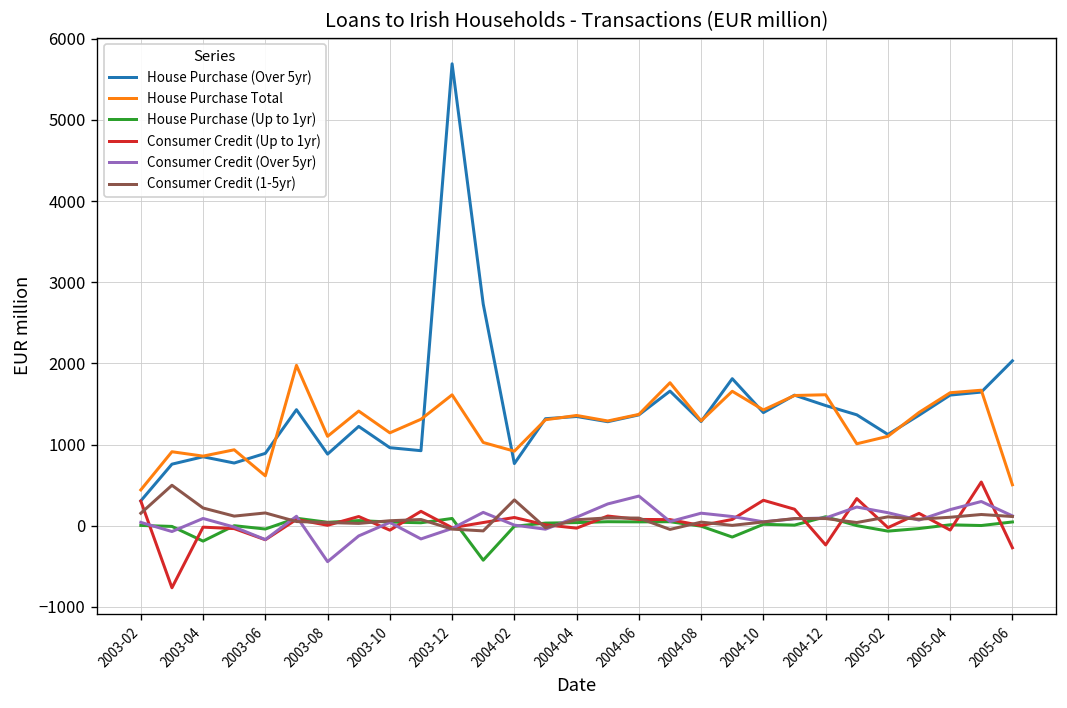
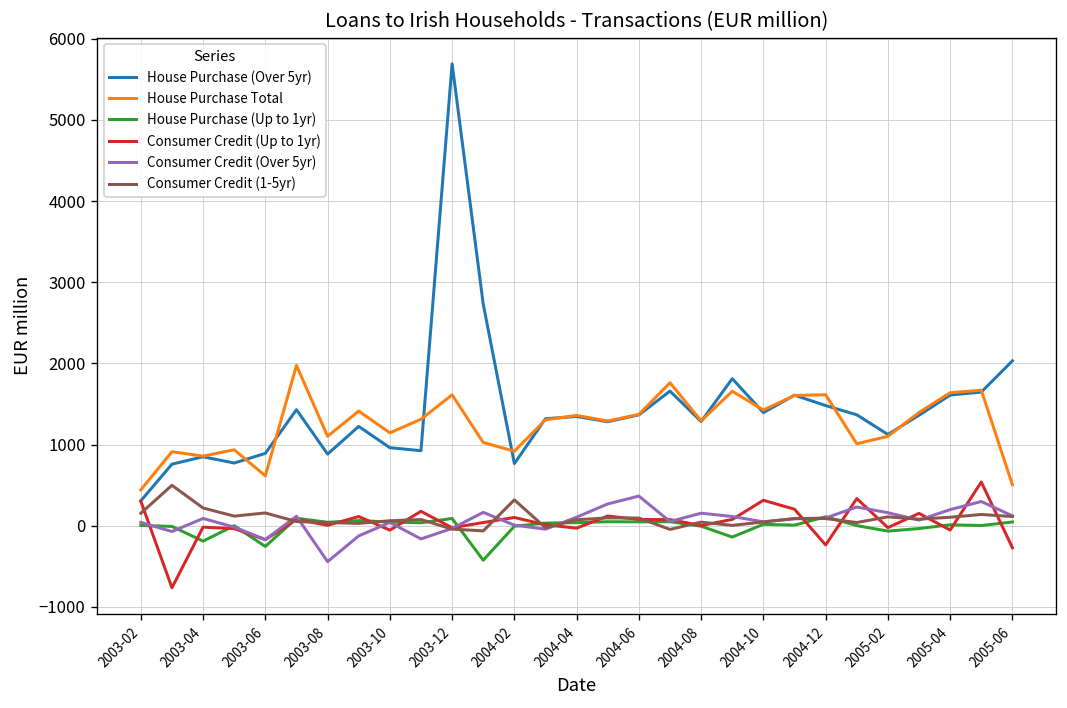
House Purchase (Up to 1yr), 2003-06: 0 -> -300
